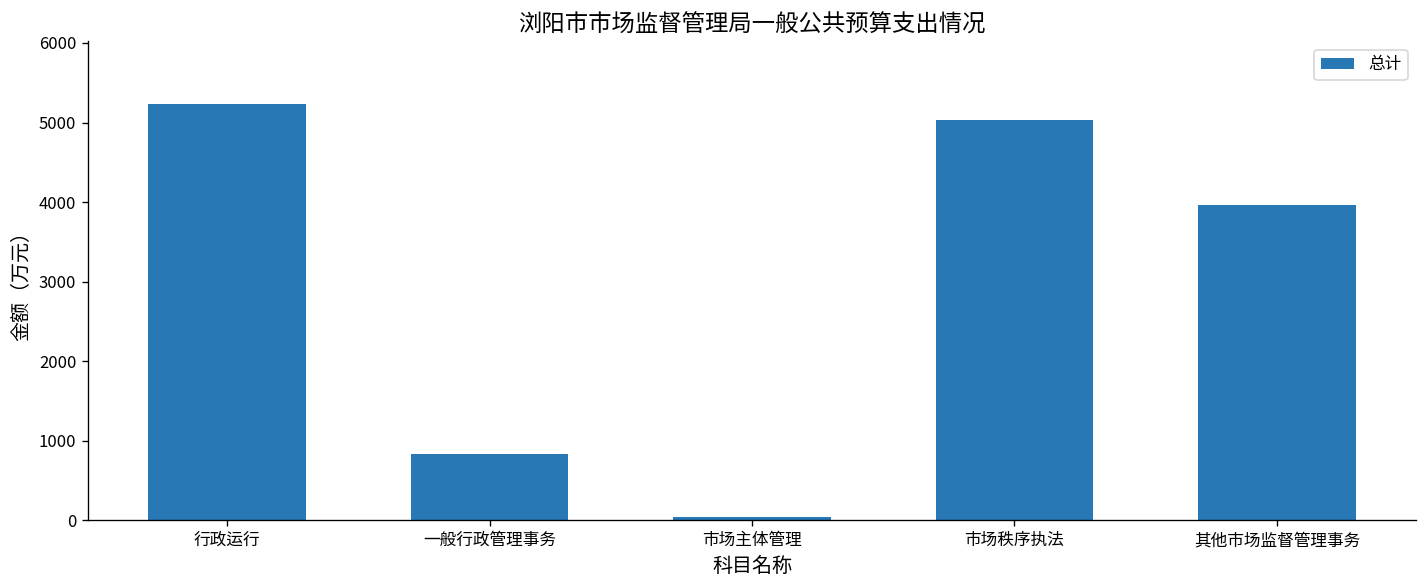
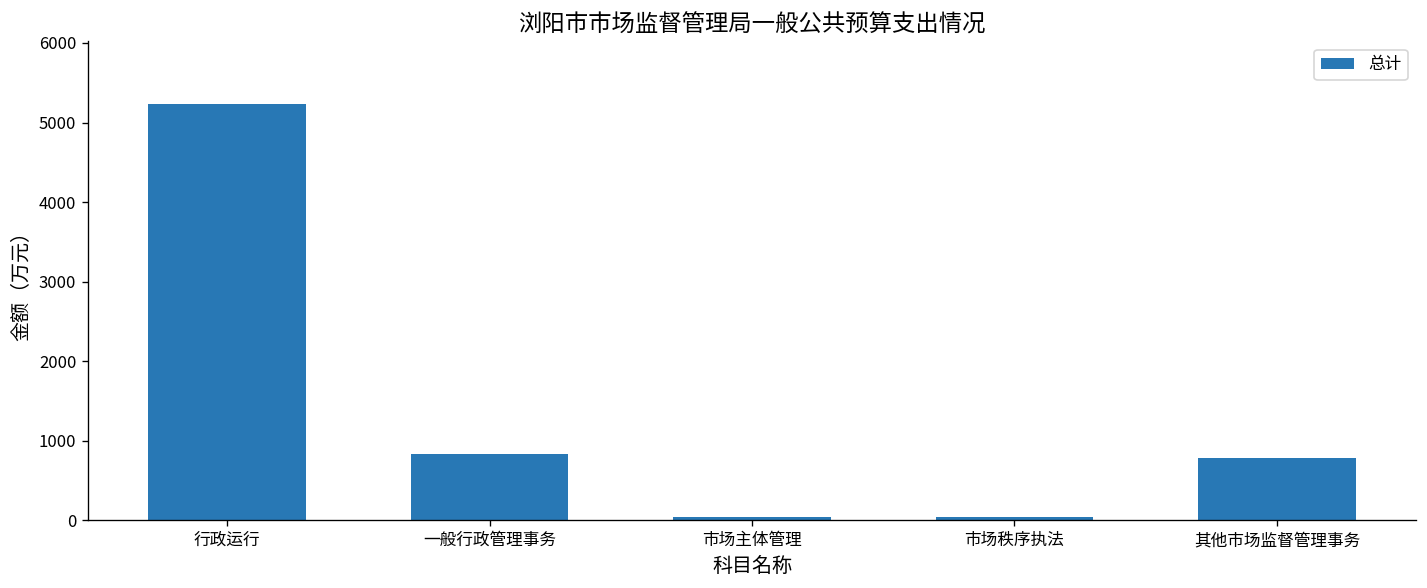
市场秩序执法: 5000 -> 0
其他市场监督管理事务: 4000 -> 800
